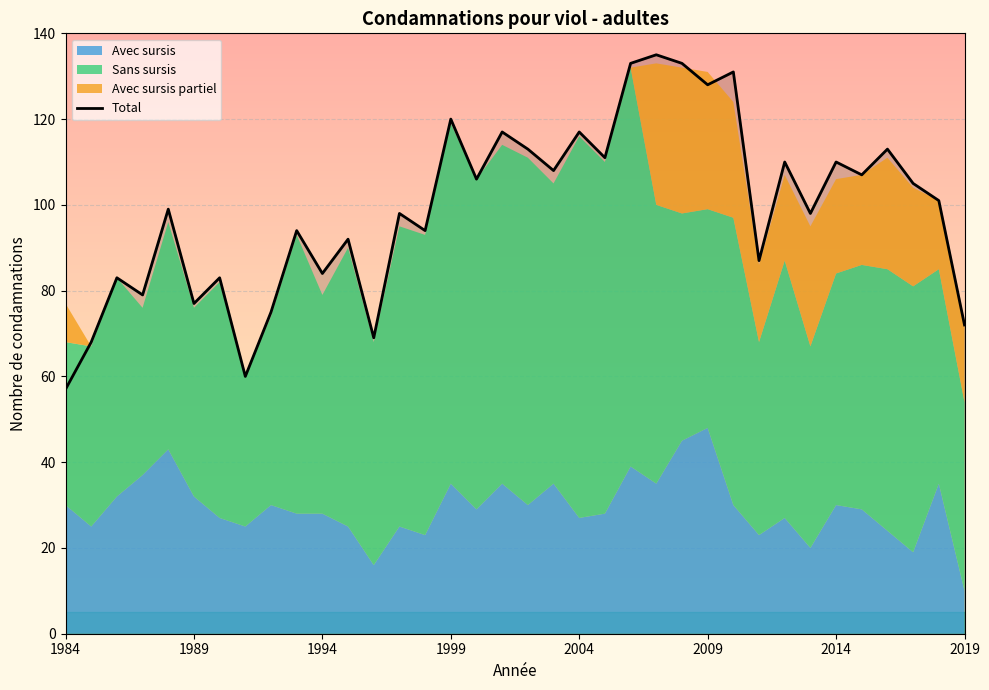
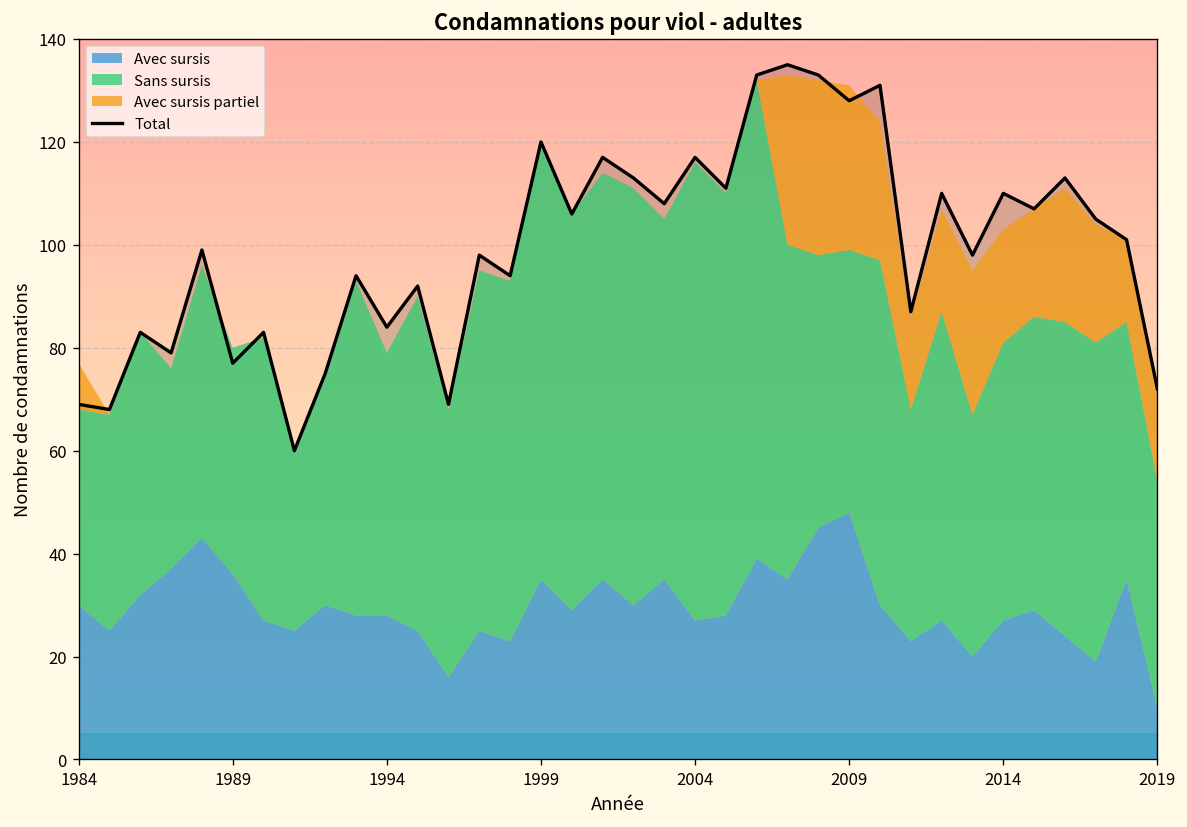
Total, 1984: 57 -> 69
Avec sursis, 1989: 32 -> 36
Avec sursis, 2014: 30 -> 27
